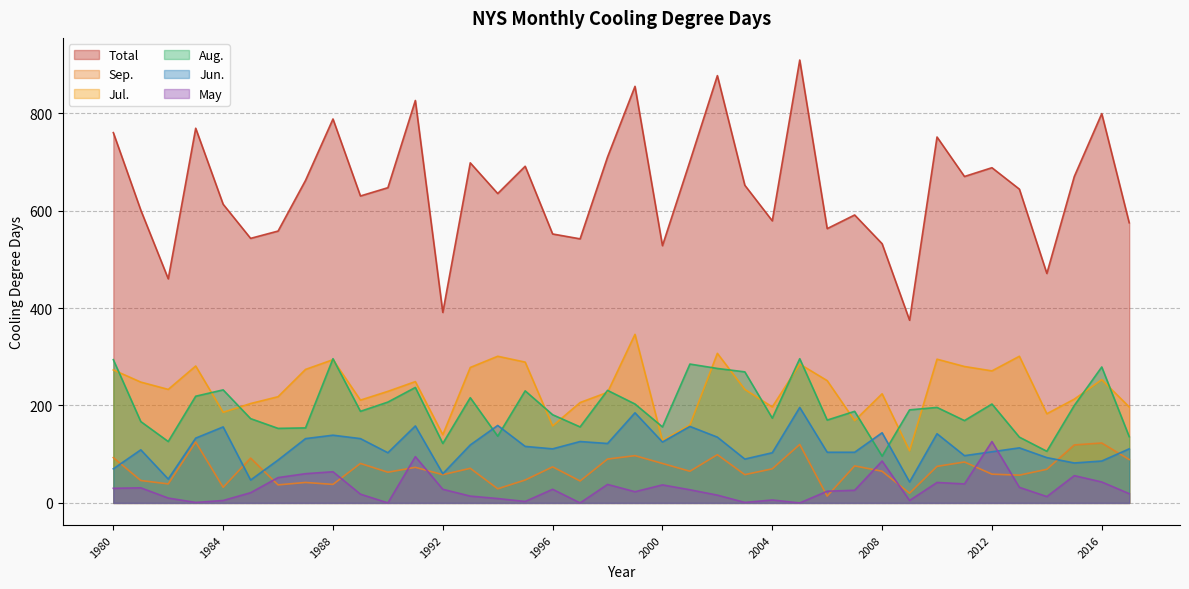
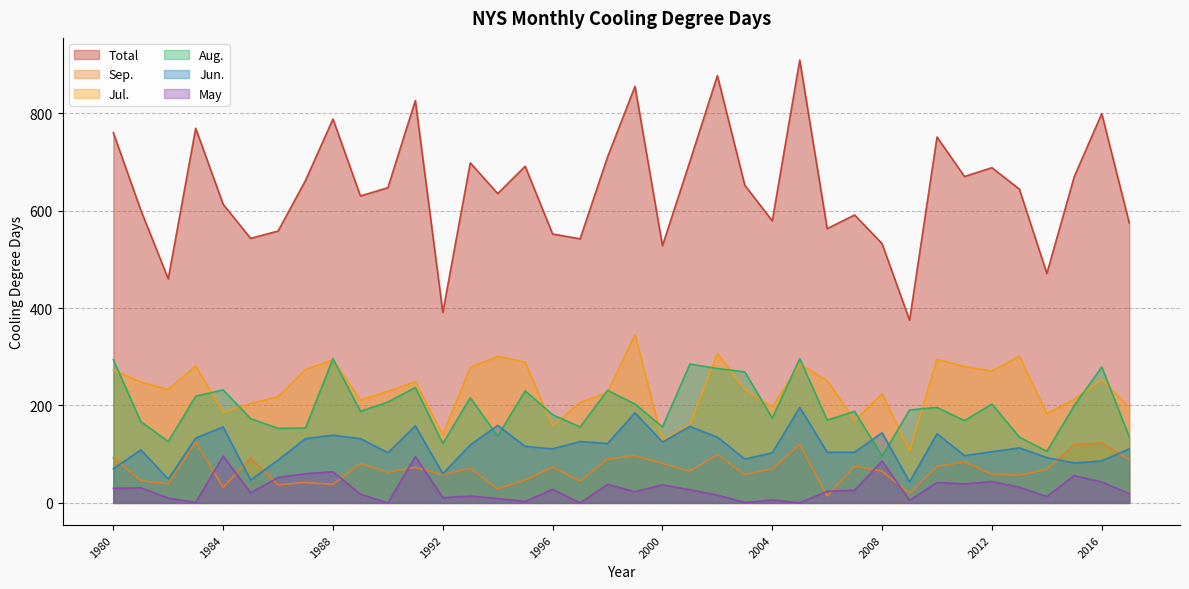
May, 1984: 10 -> 100
May, 1992: 30 -> 10
May, 2012: 130 -> 40
